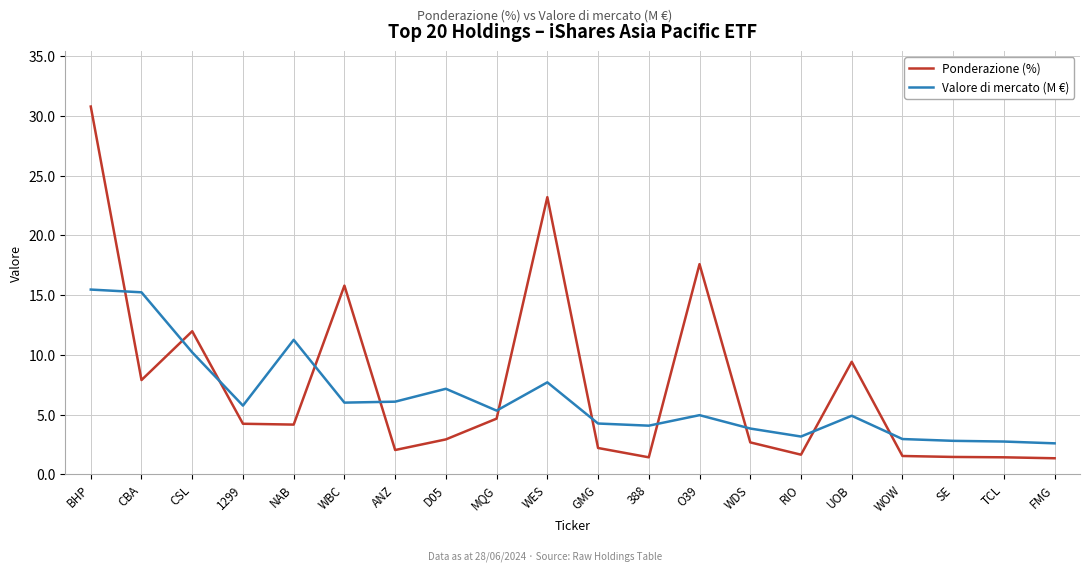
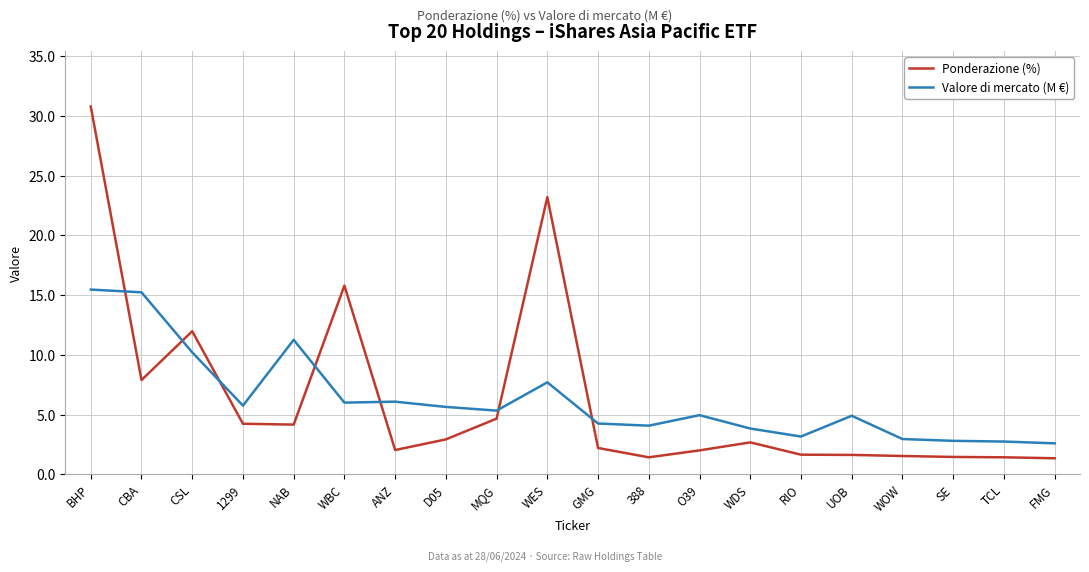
Valore di mercato (M €), D05: 7.2 -> 5.6
Ponderazione (%), O39: 17.6 -> 2.0
Ponderazione (%), UOB: 9.4 -> 1.6
